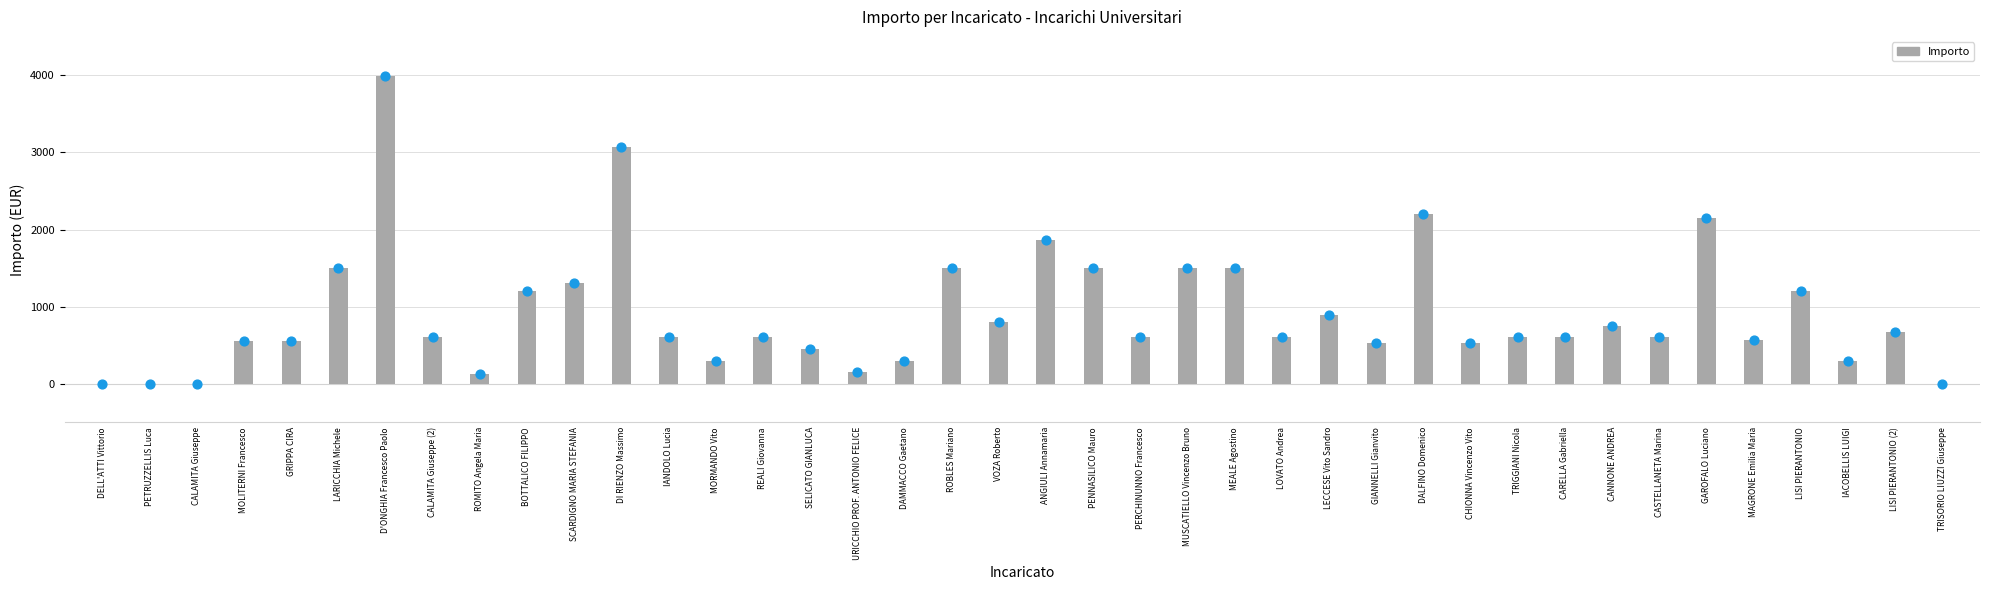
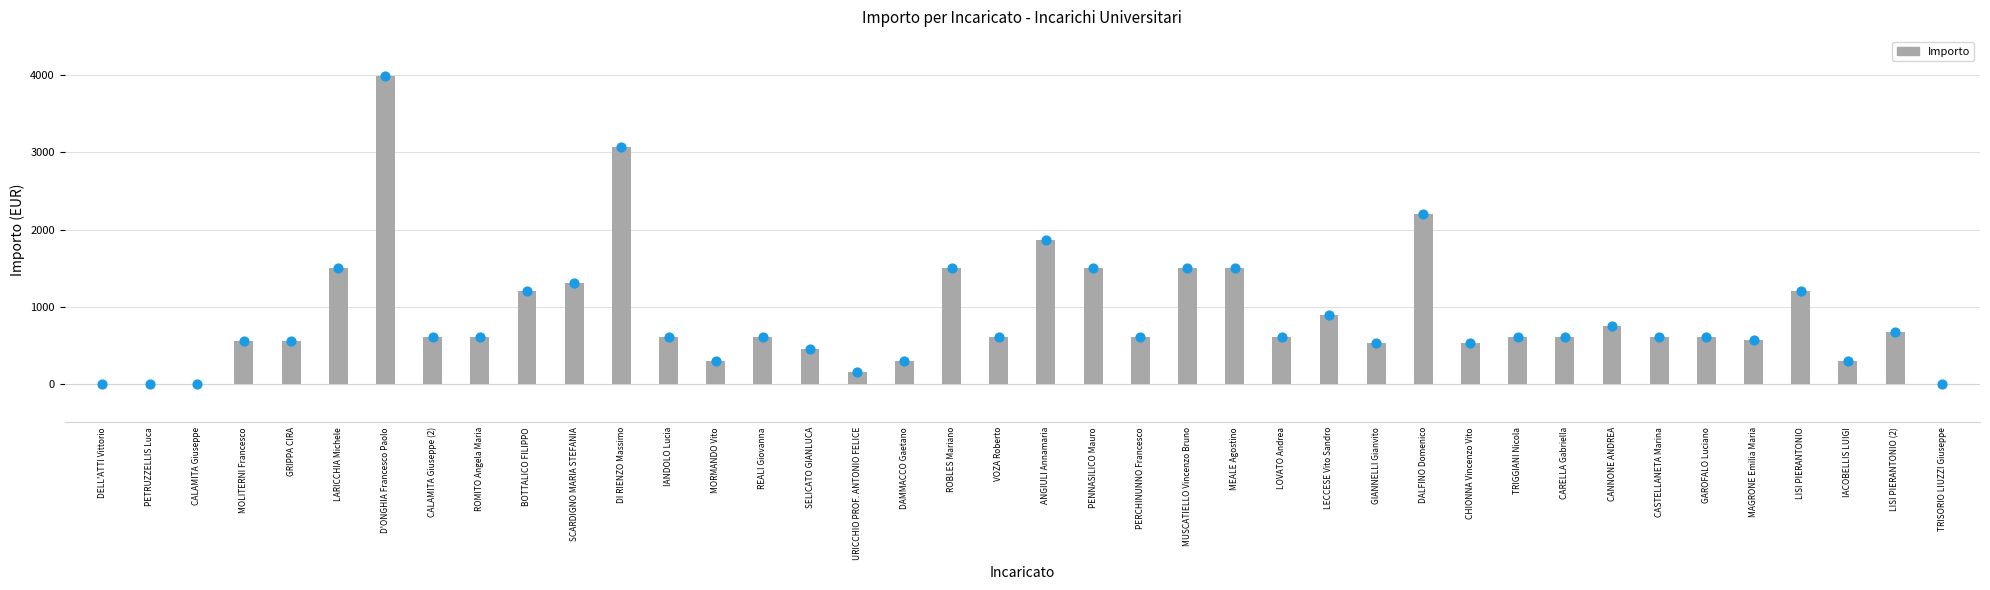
Importo, ROMITO Angela Maria: 100 -> 600
Importo, VOZA Roberto: 800 -> 600
Importo, GAROFALO Luciano: 2100 -> 600
